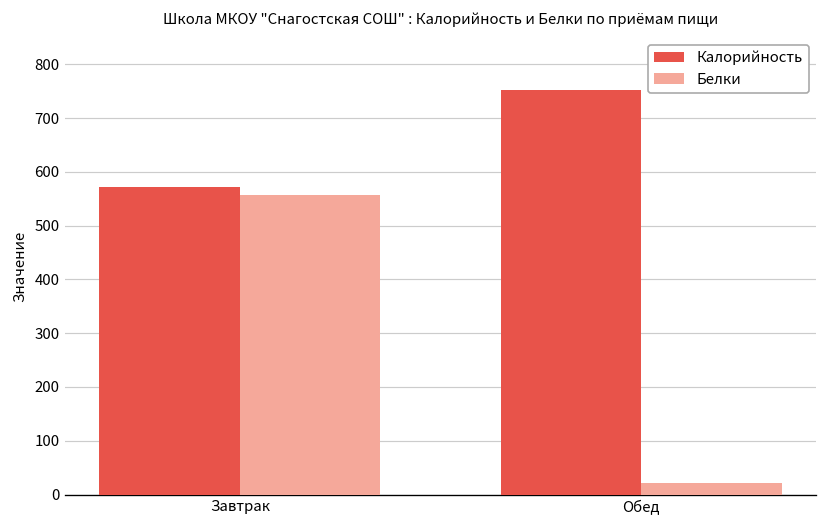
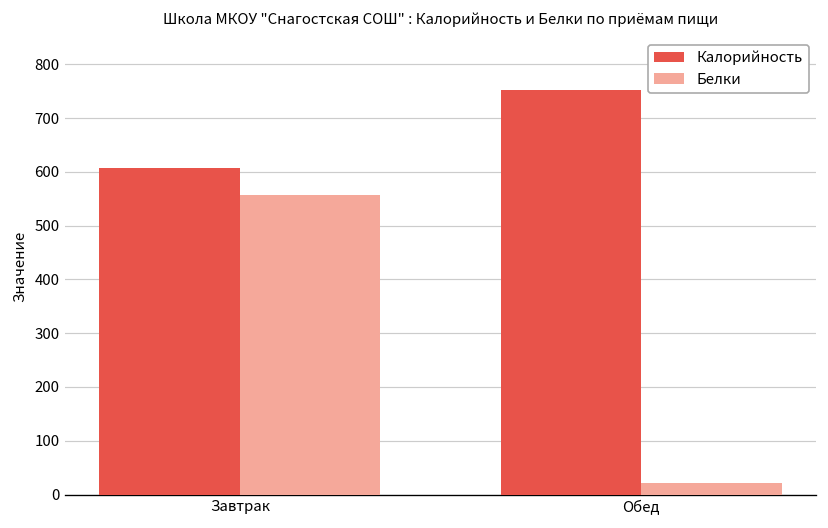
Калорийность, Завтрак: 570 -> 610
